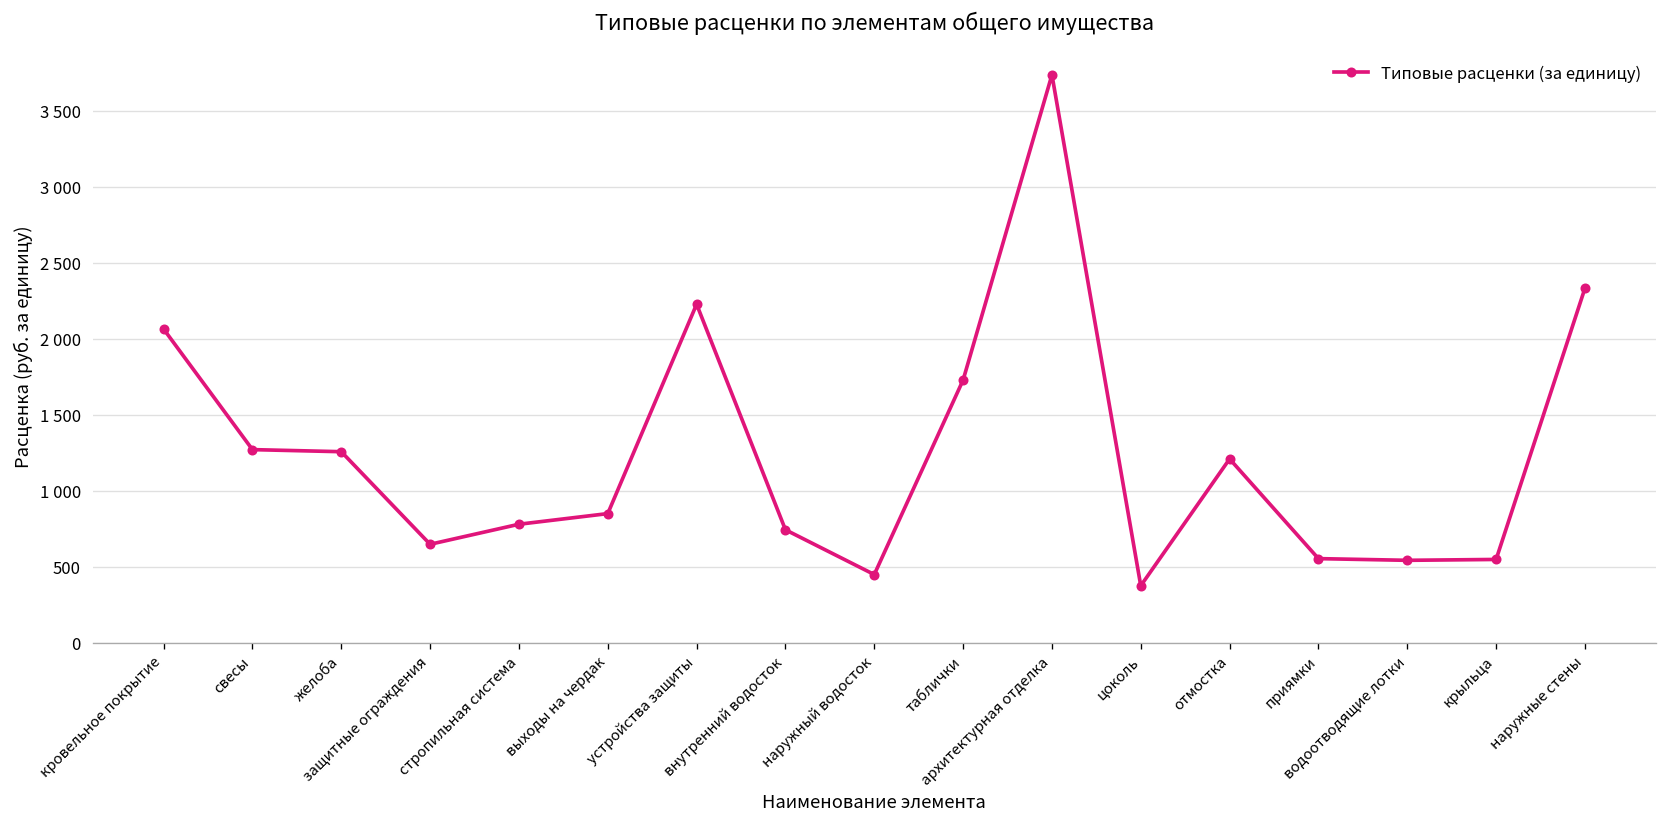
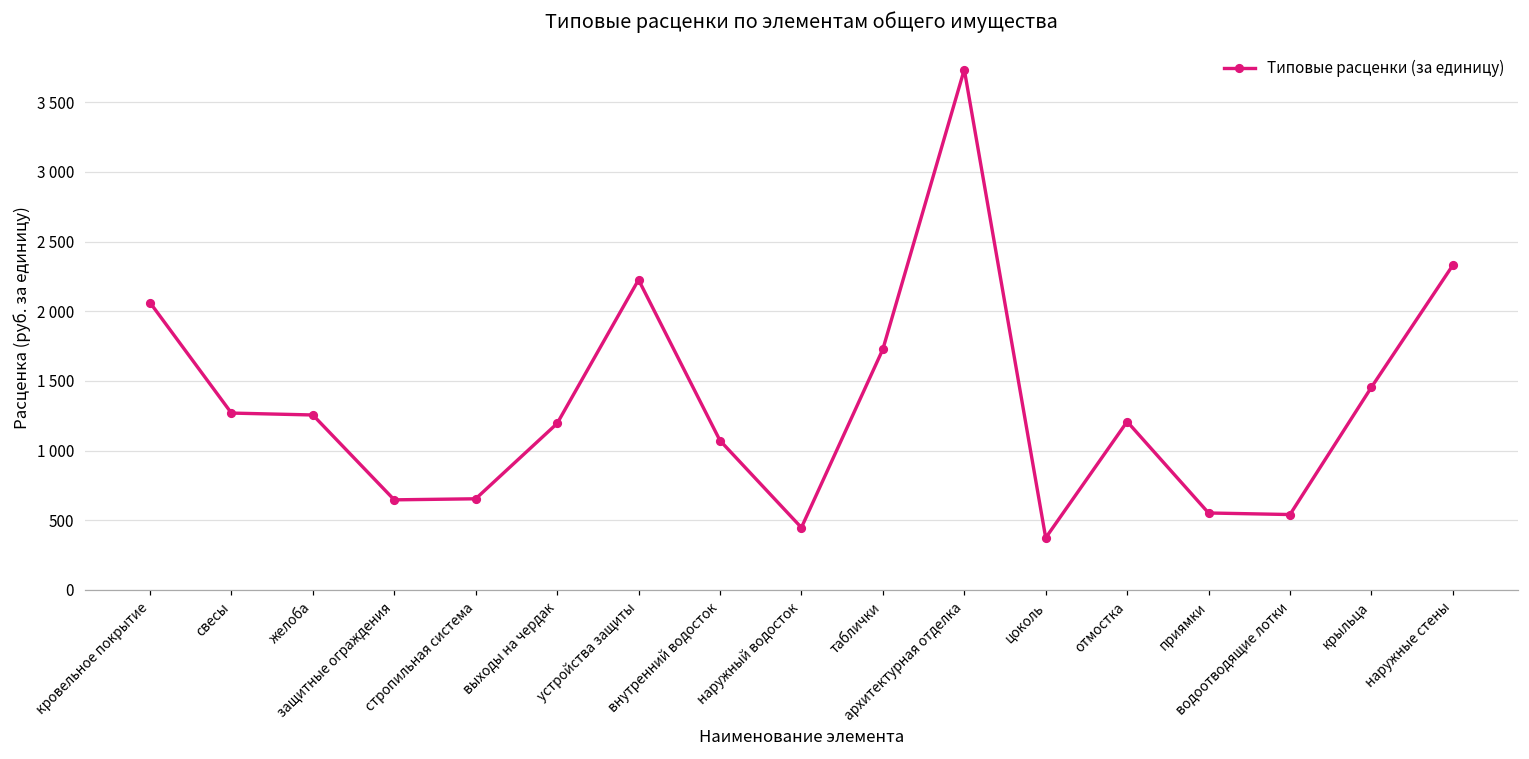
стропильная система: 780 -> 650
выходы на чердак: 850 -> 1200
внутренний водосток: 740 -> 1070
крыльца: 550 -> 1450
